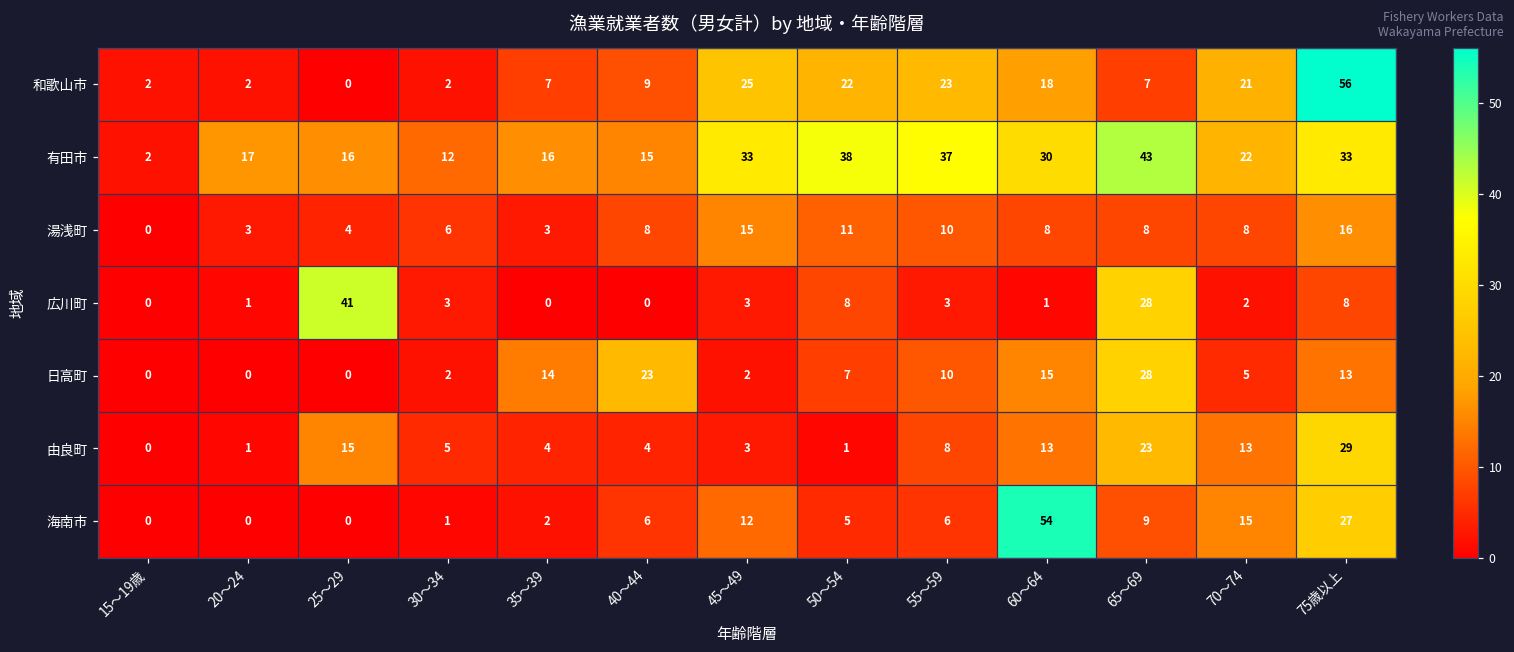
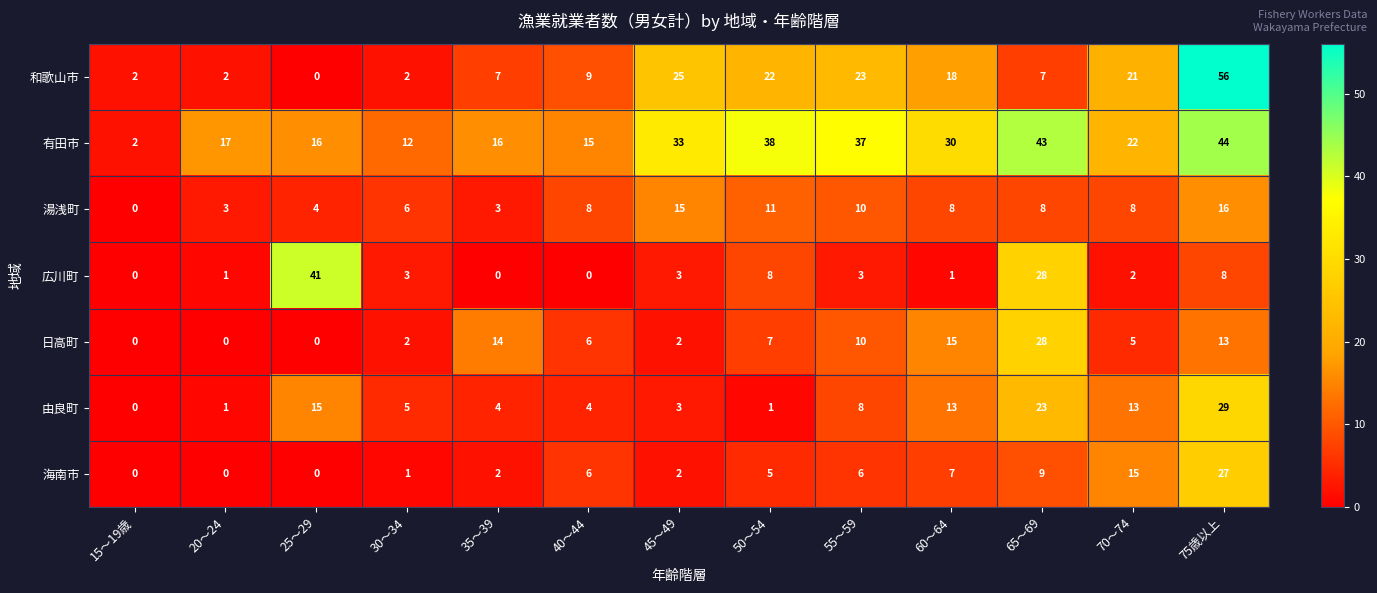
有田市, 75歳以上: 33 -> 44
日高町, 40～44: 23 -> 6
海南市, 45～49: 12 -> 2
海南市, 60～64: 54 -> 7
